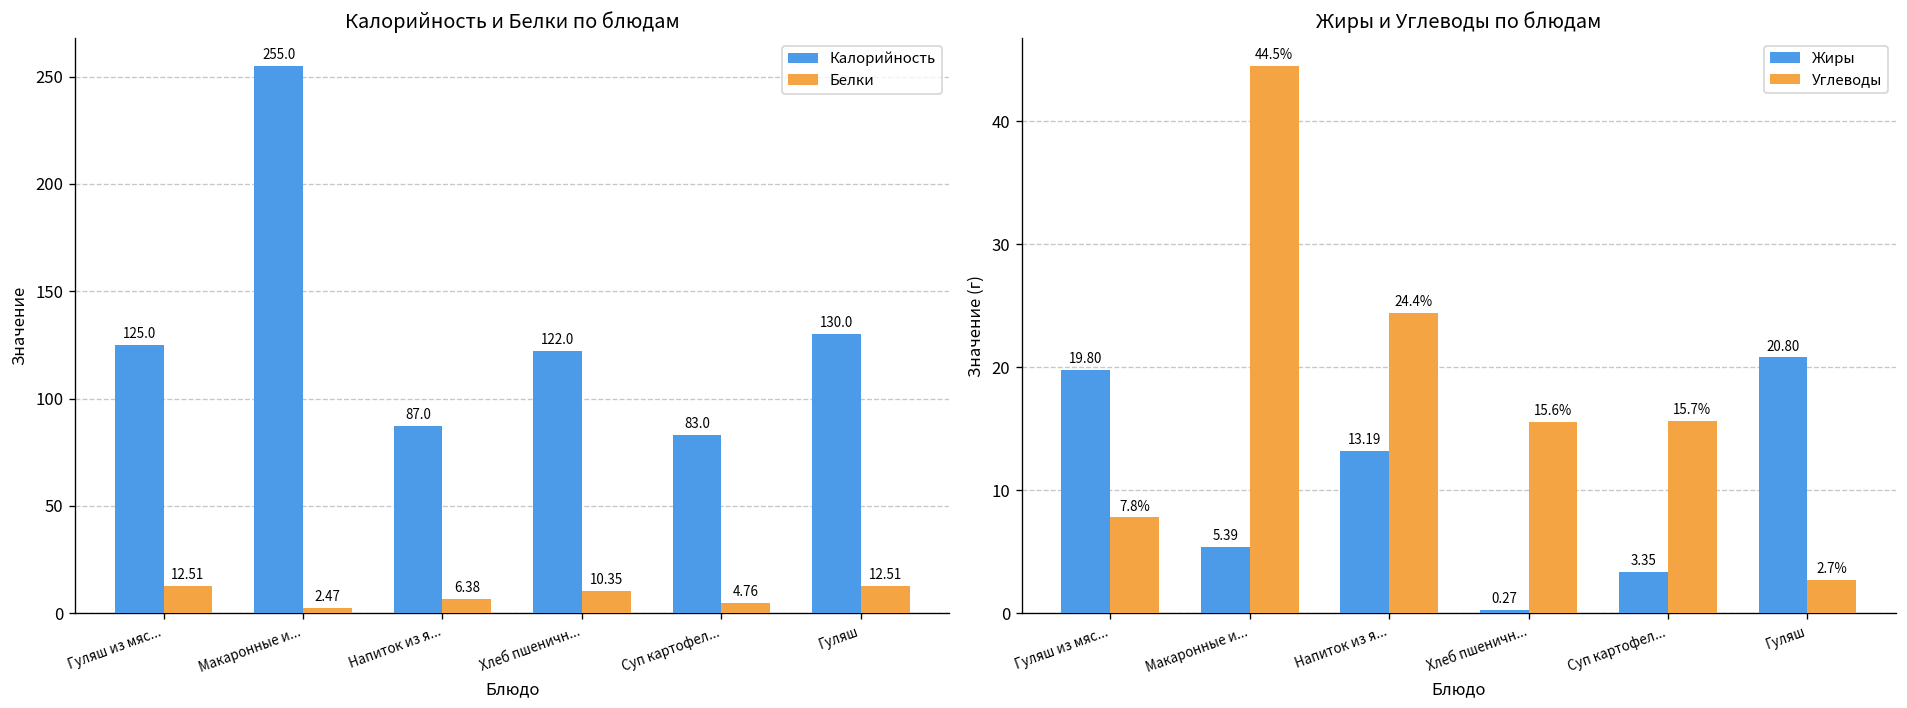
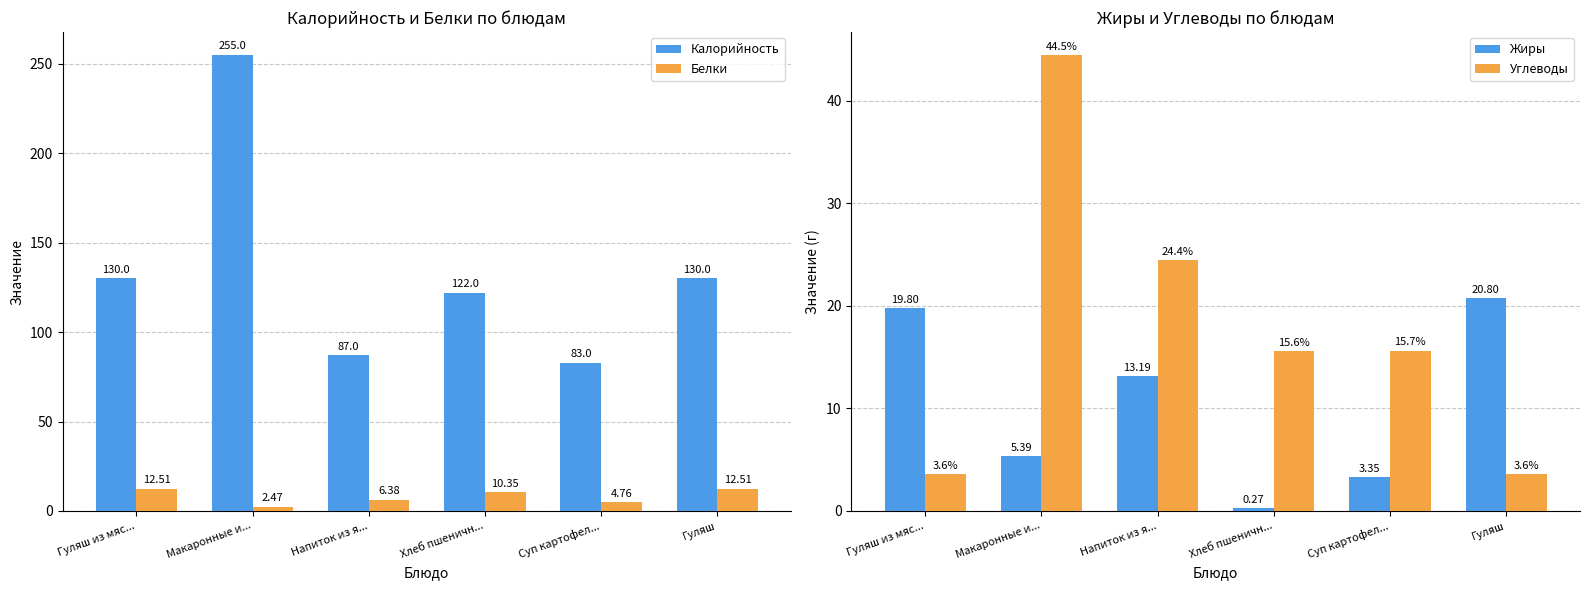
Калорийность и Белки по блюдам, Калорийность, Гуляш из мяс...: 125.0 -> 130.0
Жиры и Углеводы по блюдам, Углеводы, Гуляш из мяс...: 7.8% -> 3.6%
Жиры и Углеводы по блюдам, Углеводы, Гуляш: 2.7% -> 3.6%
